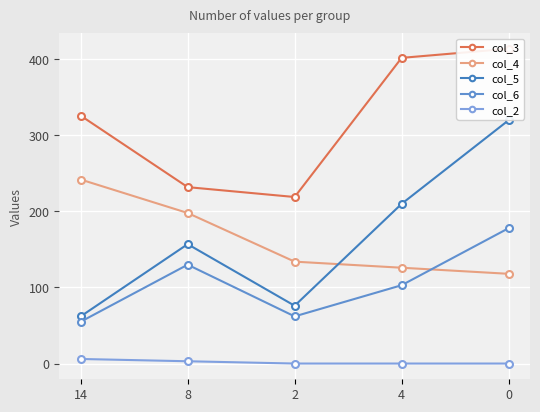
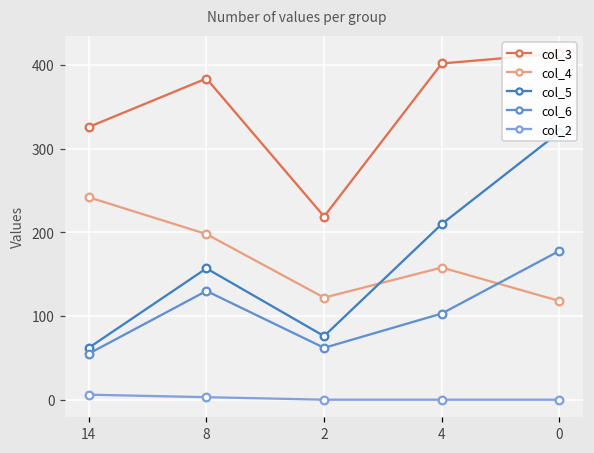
col_3, 8: 230 -> 380
col_4, 2: 130 -> 120
col_4, 4: 130 -> 160
